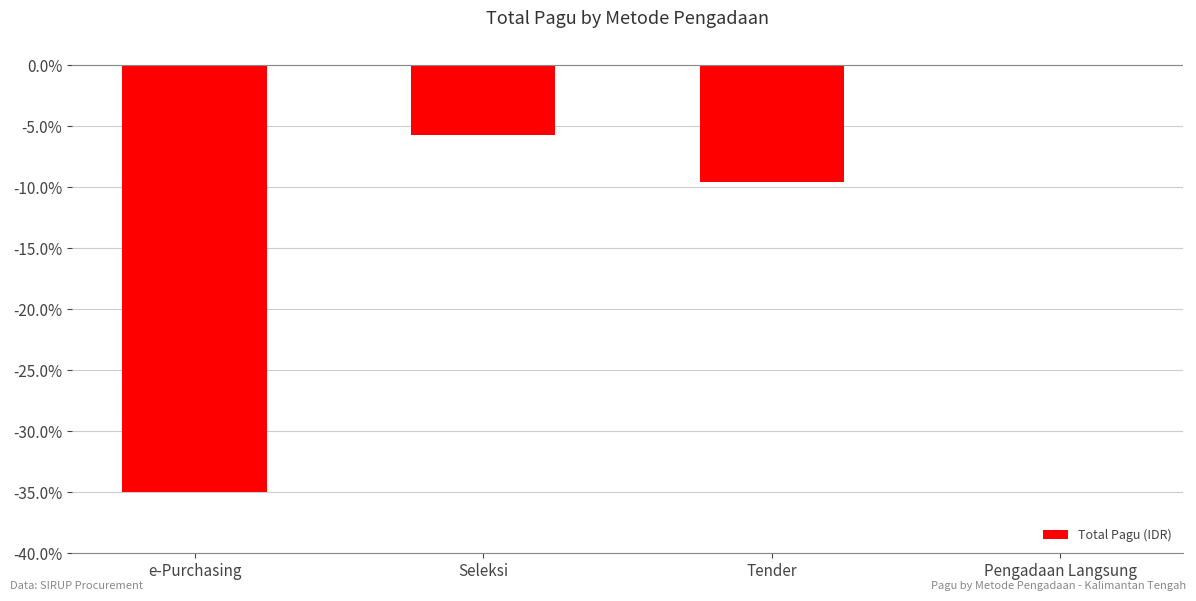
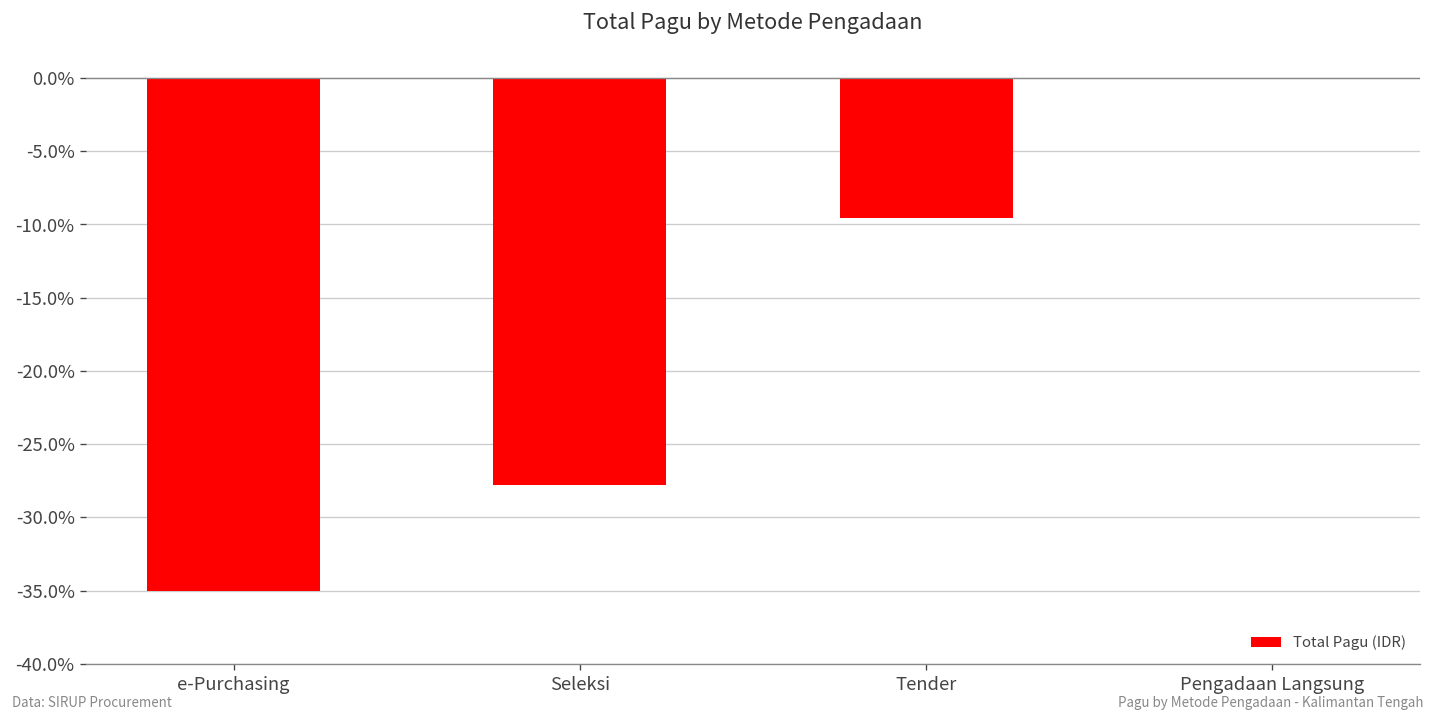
Seleksi: -5.7% -> -27.8%
